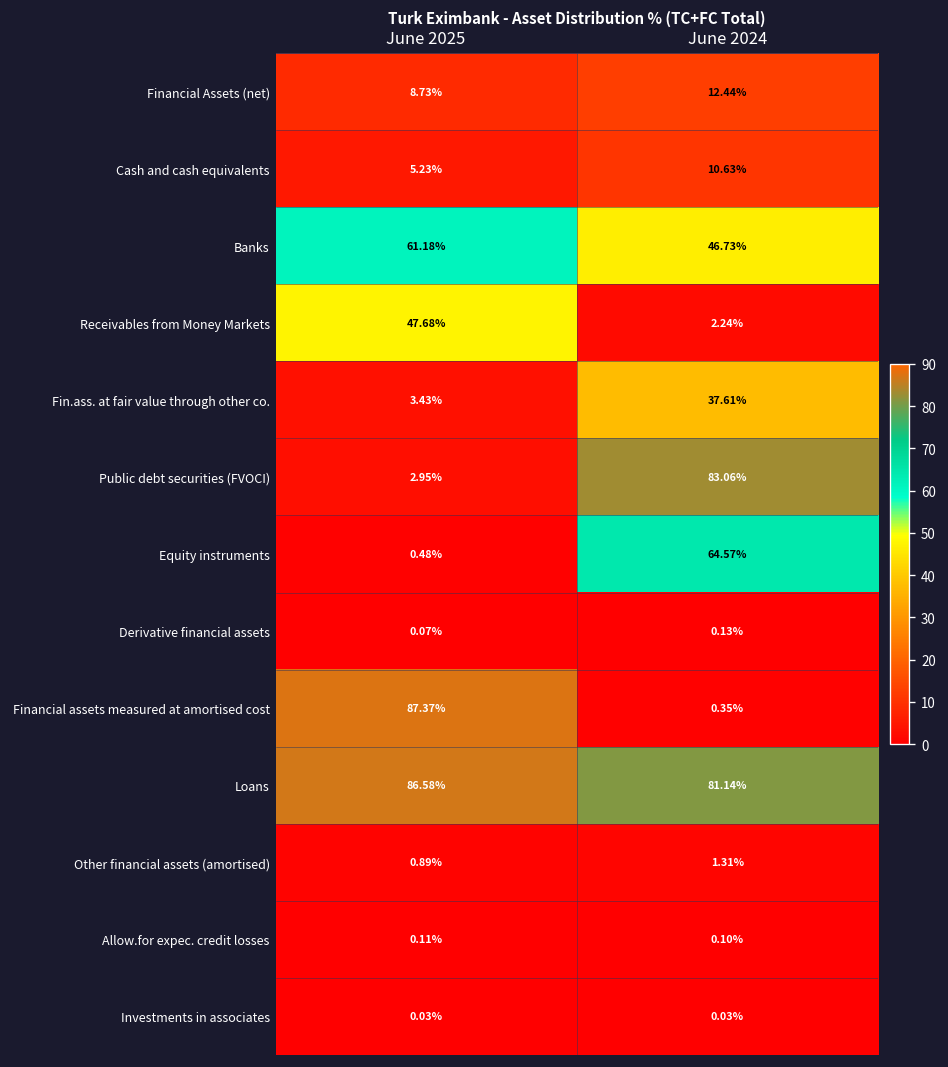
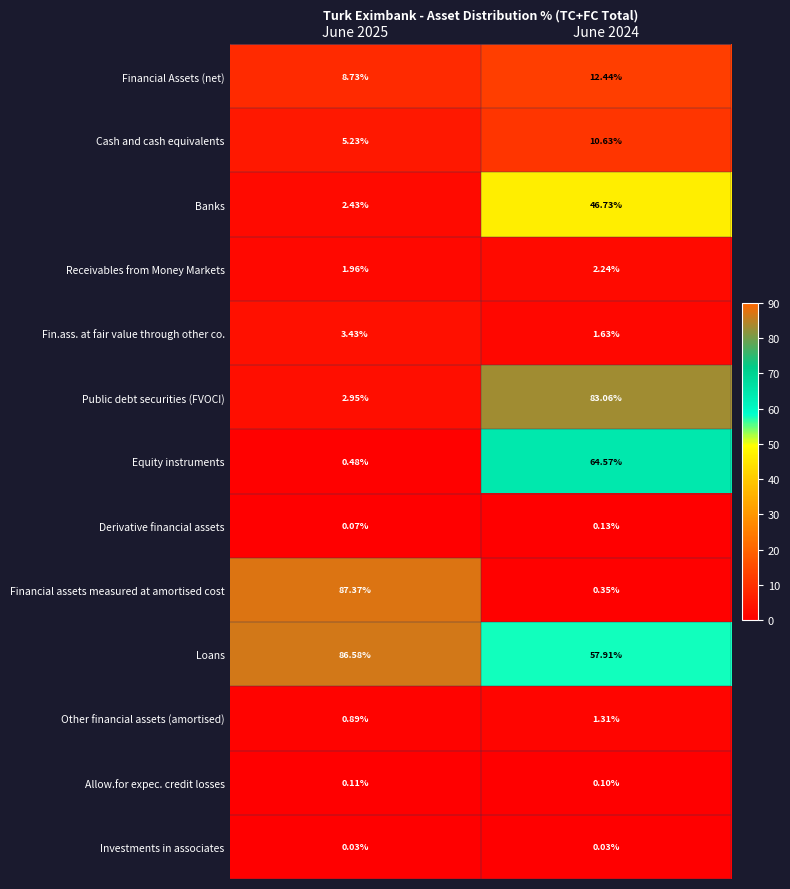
Banks, June 2025: 61.18% -> 2.43%
Receivables from Money Markets, June 2025: 47.68% -> 1.96%
Fin.ass. at fair value through other co., June 2024: 37.61% -> 1.63%
Loans, June 2024: 81.14% -> 57.91%
